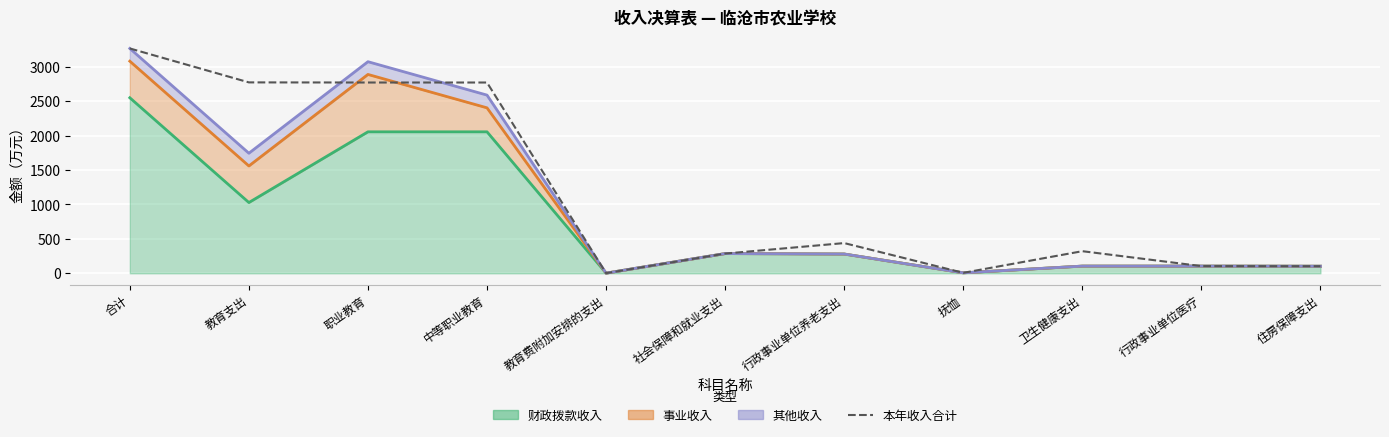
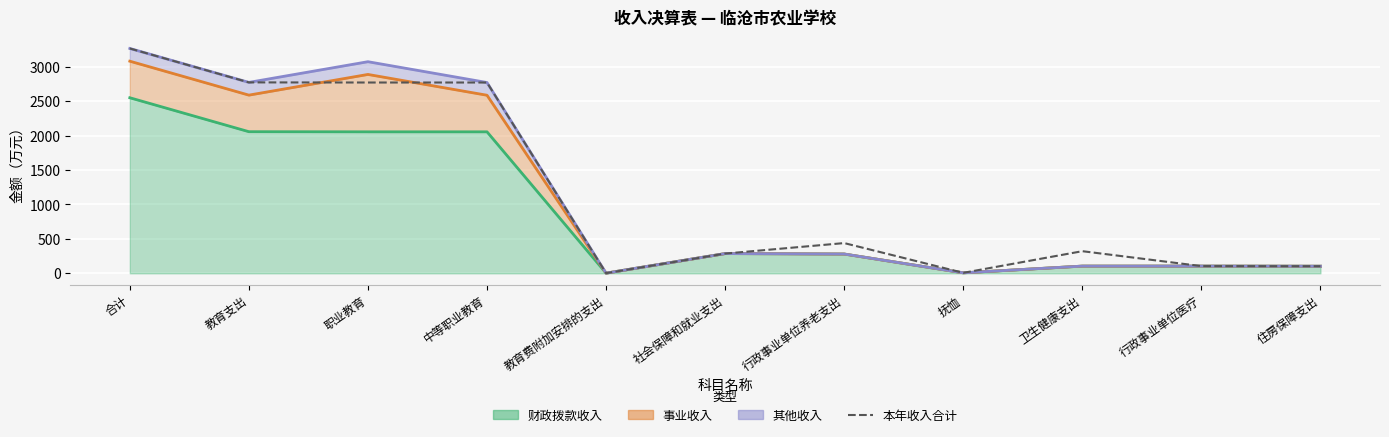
财政拨款收入, 教育支出: 1000 -> 2100
事业收入, 中等职业教育: 300 -> 500
